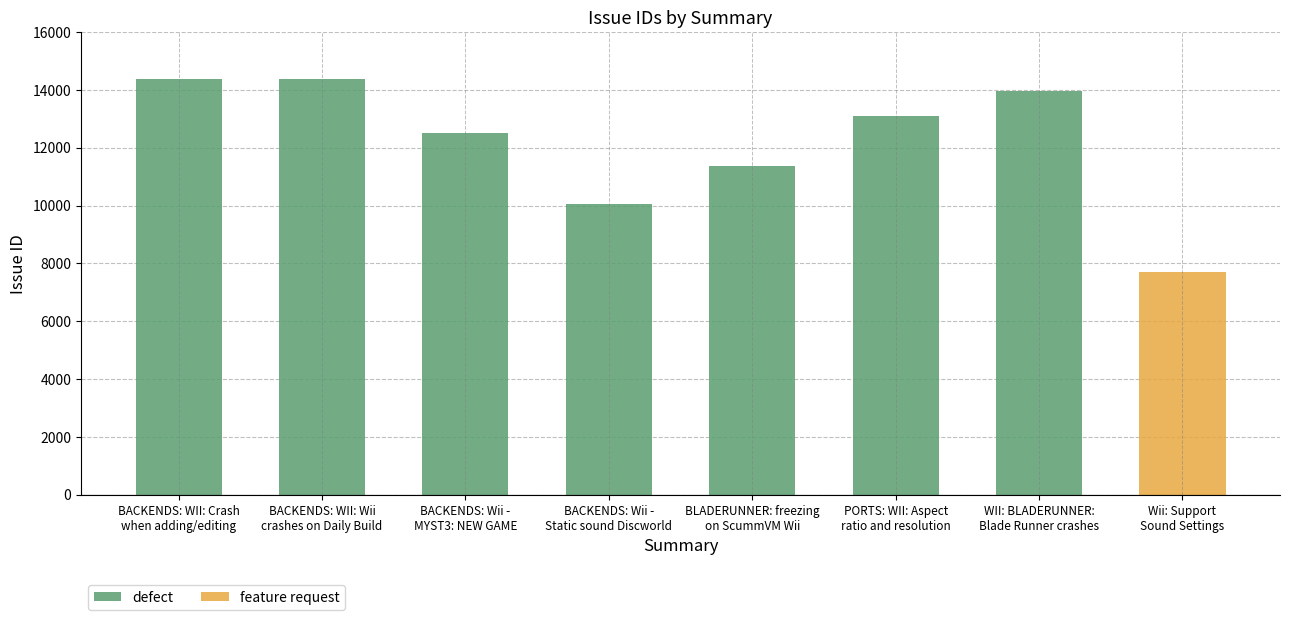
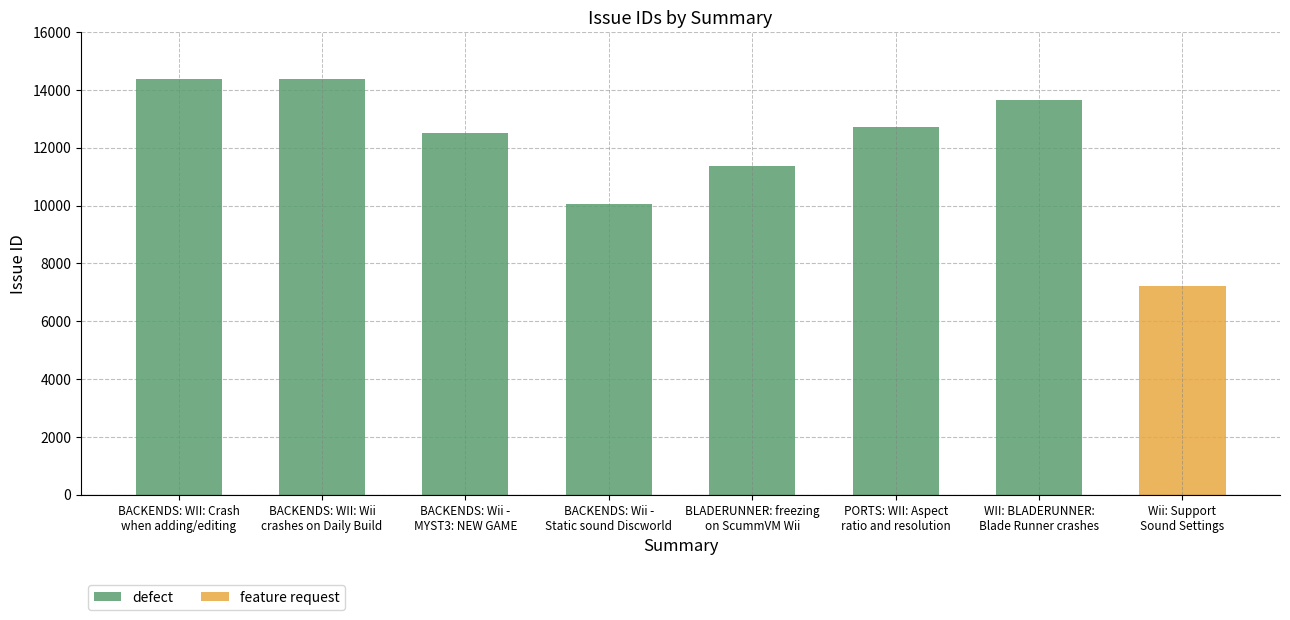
PORTS: WII: Aspect ratio and resolution: 13100 -> 12700
WII: BLADERUNNER: Blade Runner crashes: 14000 -> 13700
Wii: Support Sound Settings: 7700 -> 7200
